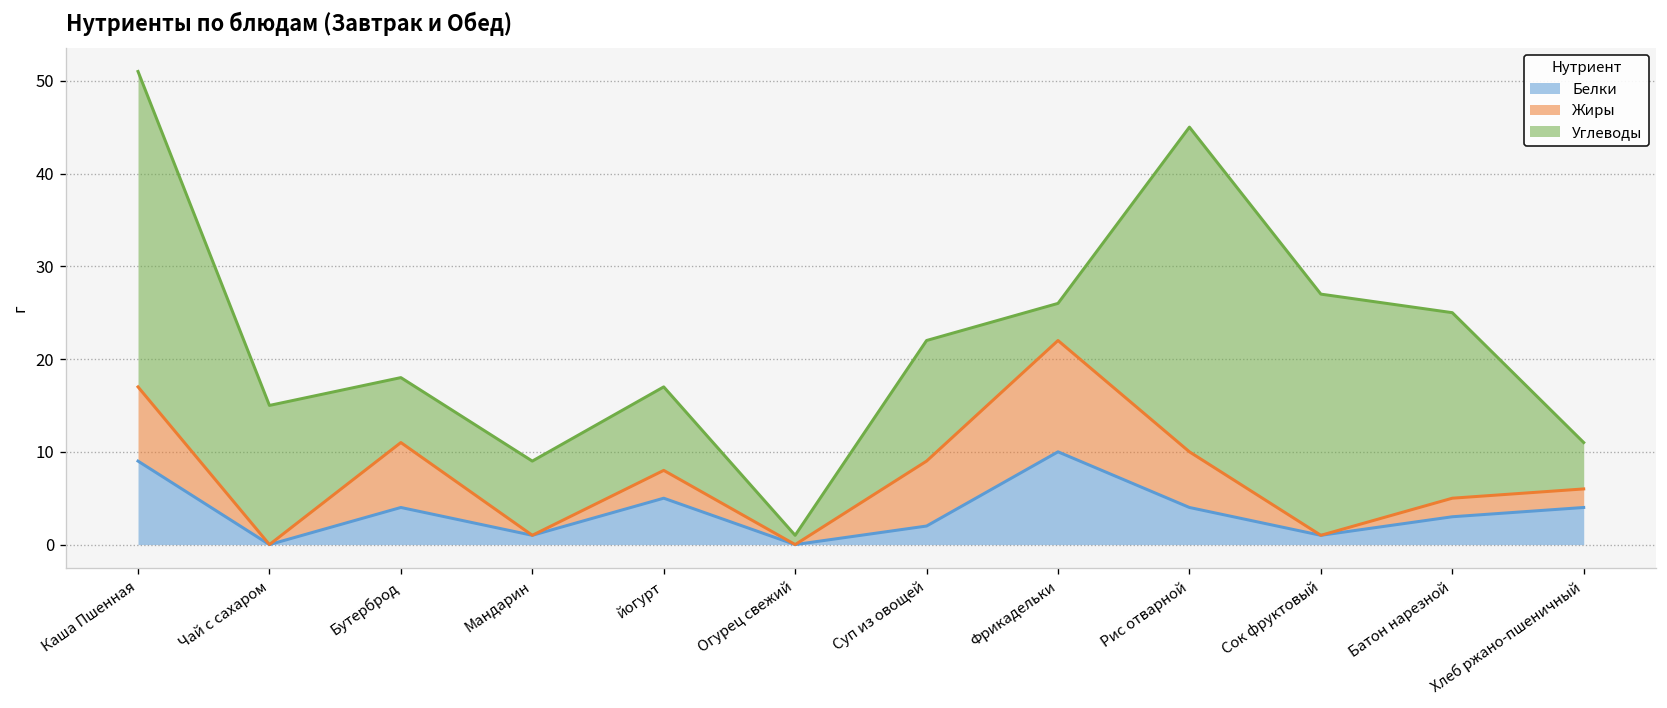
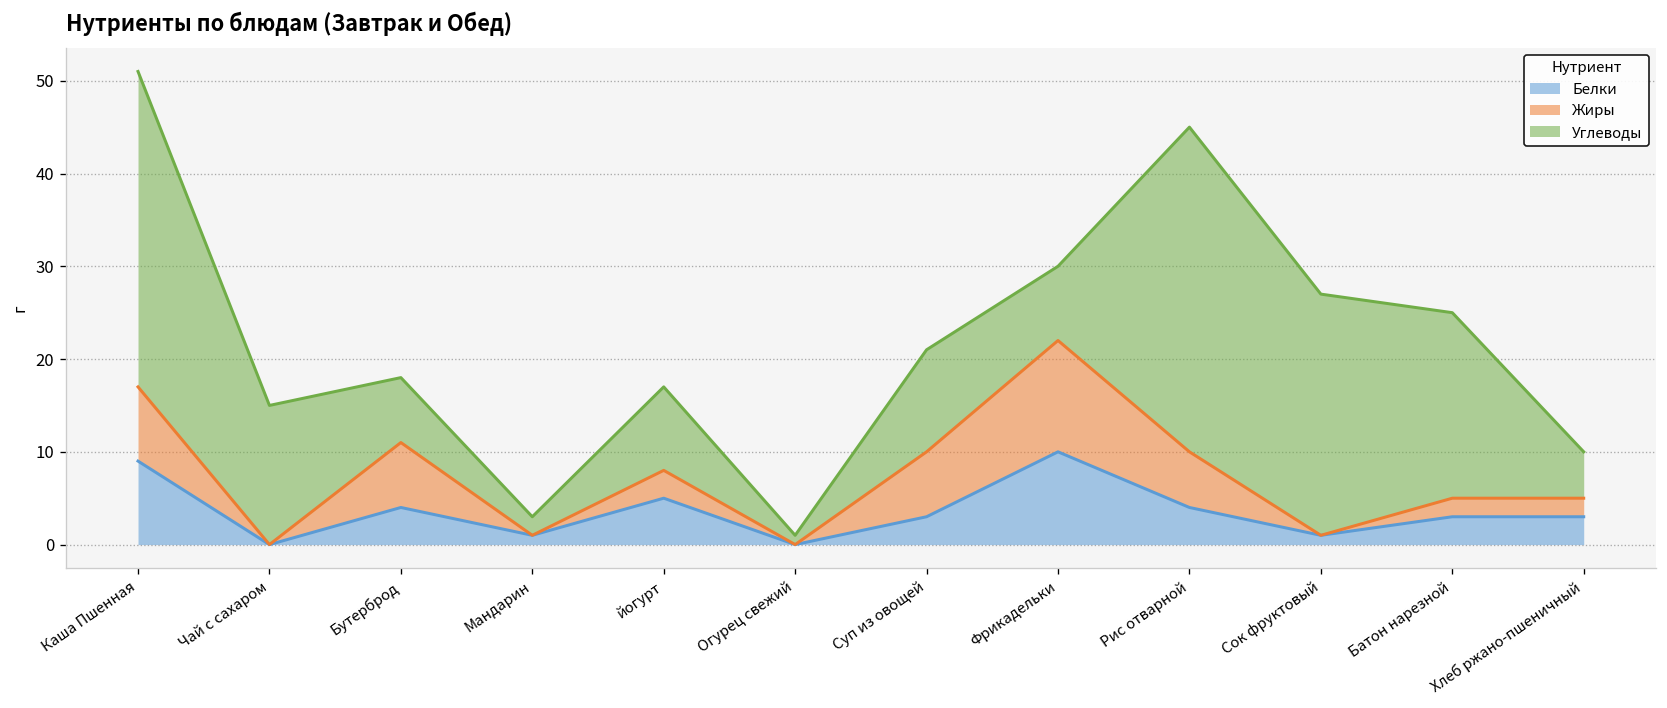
Углеводы, Мандарин: 8 -> 2
Белки, Суп из овощей: 2 -> 3
Углеводы, Суп из овощей: 13 -> 11
Углеводы, Фрикадельки: 4 -> 8
Белки, Хлеб ржано-пшеничный: 4 -> 3
